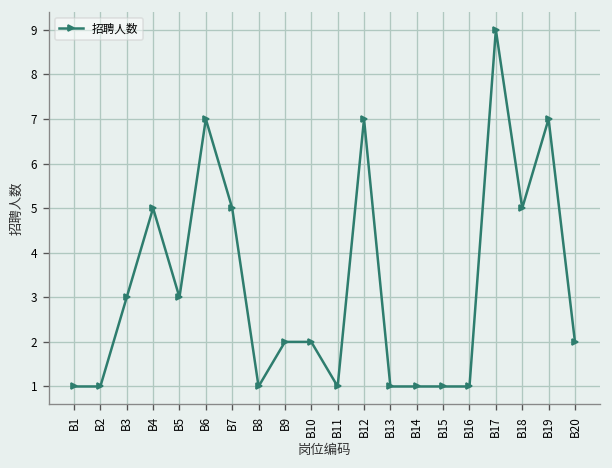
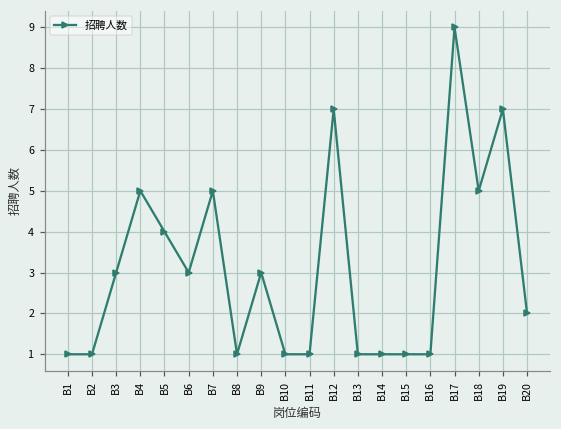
B5: 3 -> 4
B6: 7 -> 3
B9: 2 -> 3
B10: 2 -> 1
